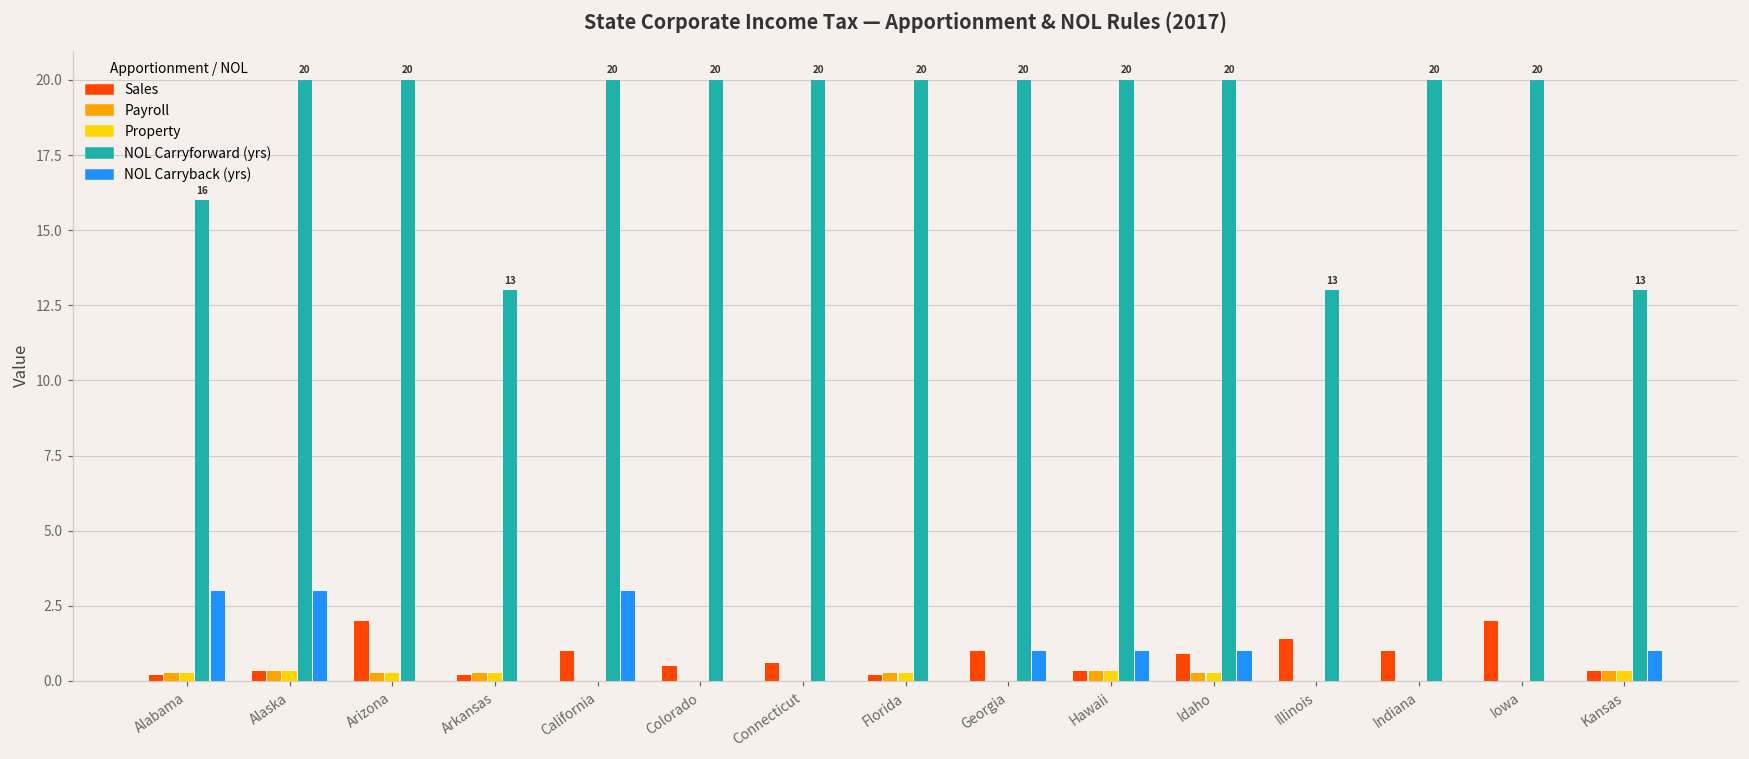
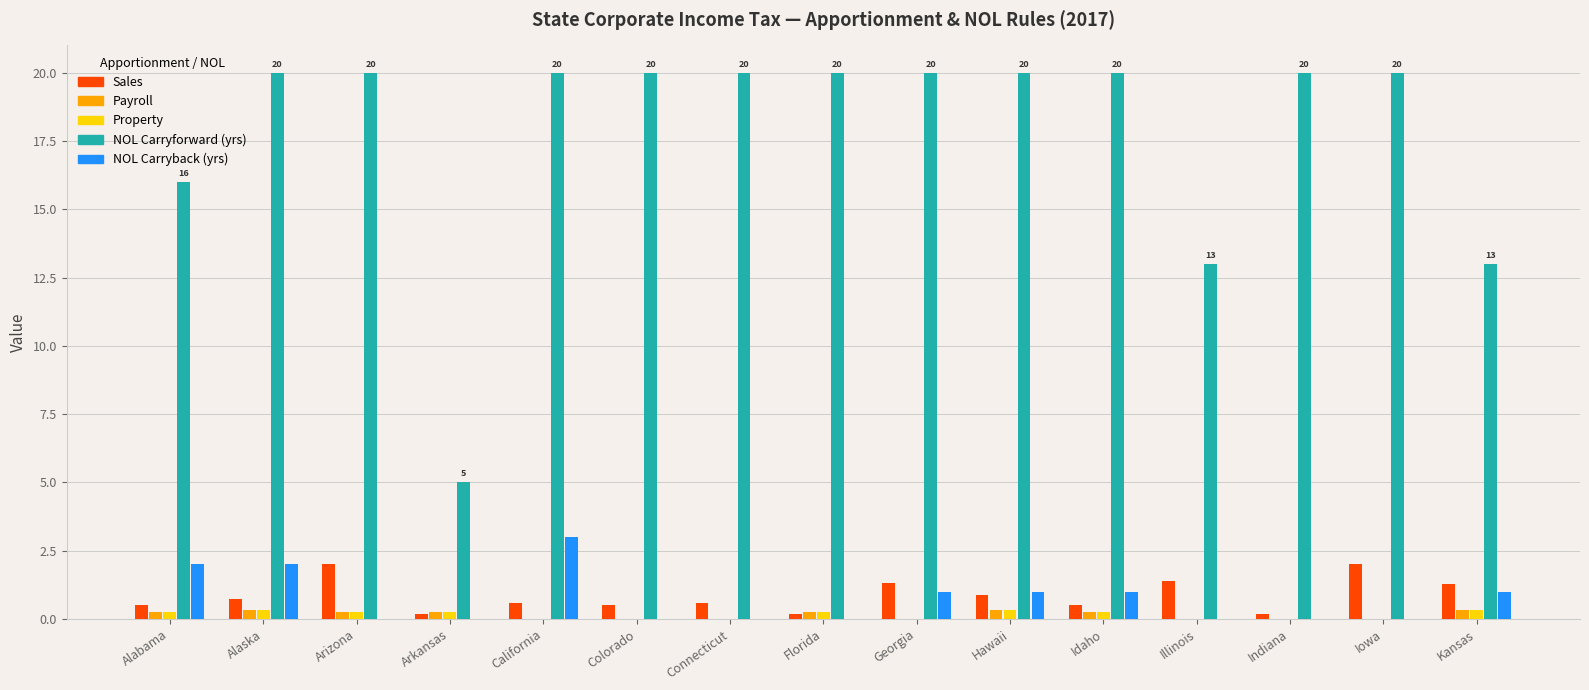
Sales, Alabama: 0.2 -> 0.5
NOL Carryback (yrs), Alabama: 3 -> 2
Sales, Alaska: 0.3 -> 0.7
NOL Carryback (yrs), Alaska: 3 -> 2
NOL Carryforward (yrs), Arkansas: 13 -> 5
Sales, California: 1.0 -> 0.6
Sales, Georgia: 1.0 -> 1.3
Sales, Hawaii: 0.3 -> 0.9
Sales, Idaho: 0.9 -> 0.5
Sales, Indiana: 1.0 -> 0.2
Sales, Kansas: 0.3 -> 1.3
